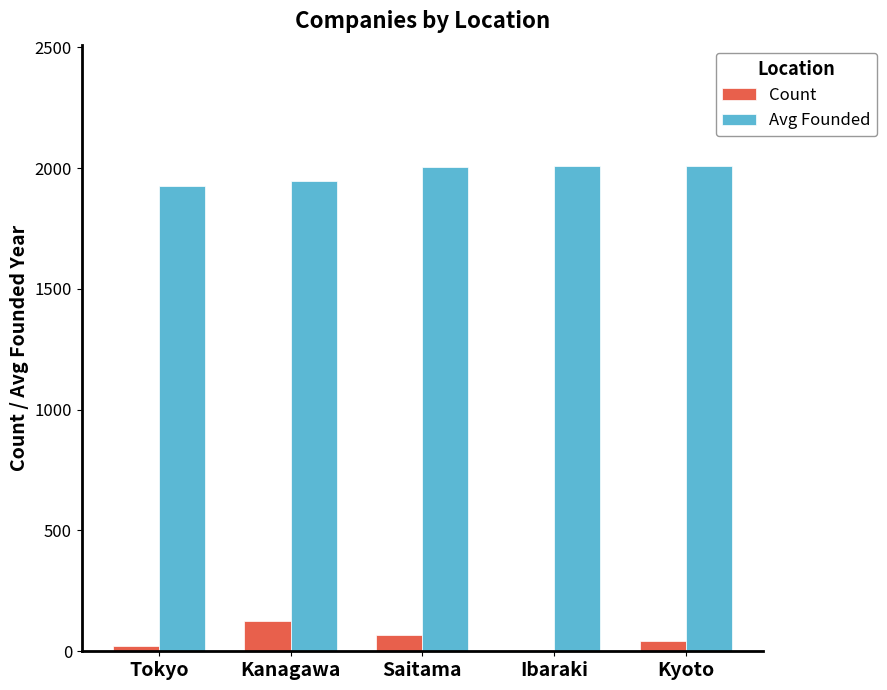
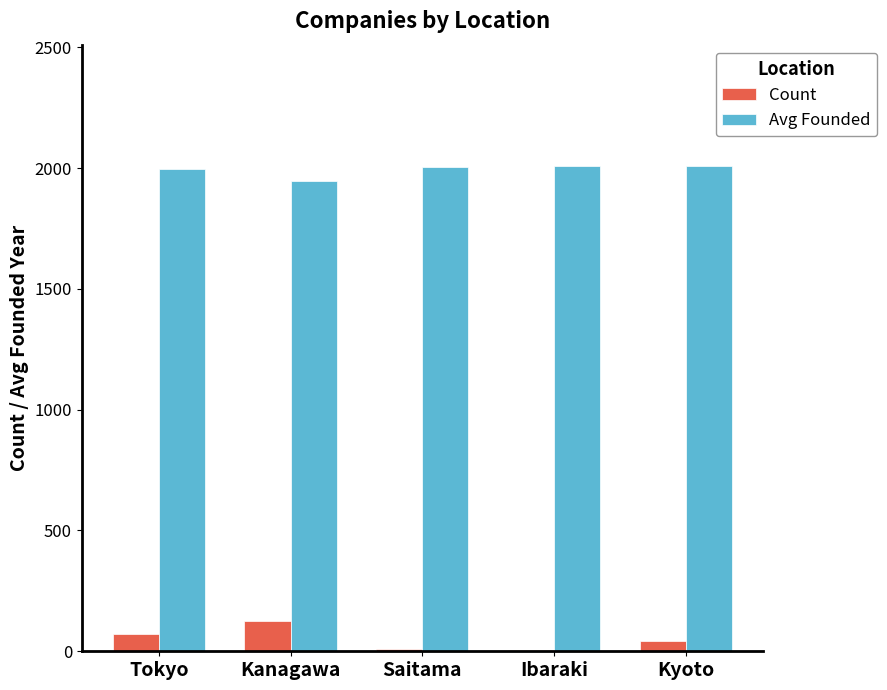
Count, Tokyo: 20 -> 70
Avg Founded, Tokyo: 1930 -> 2000
Count, Saitama: 70 -> 10
